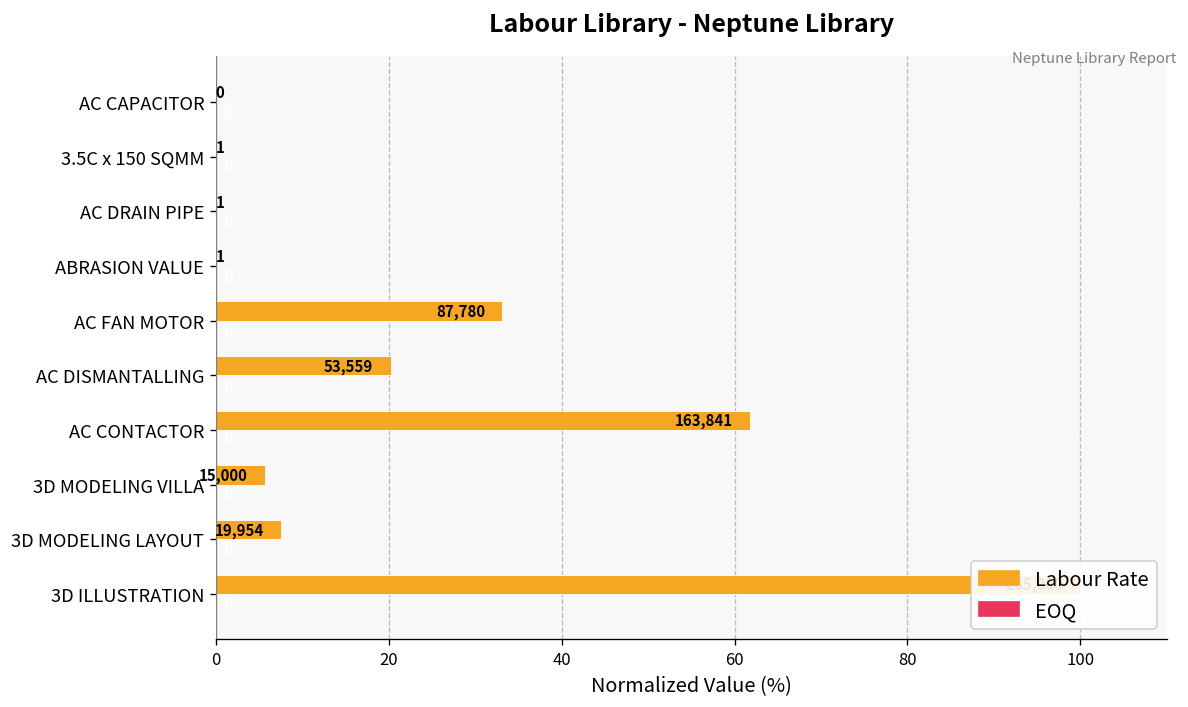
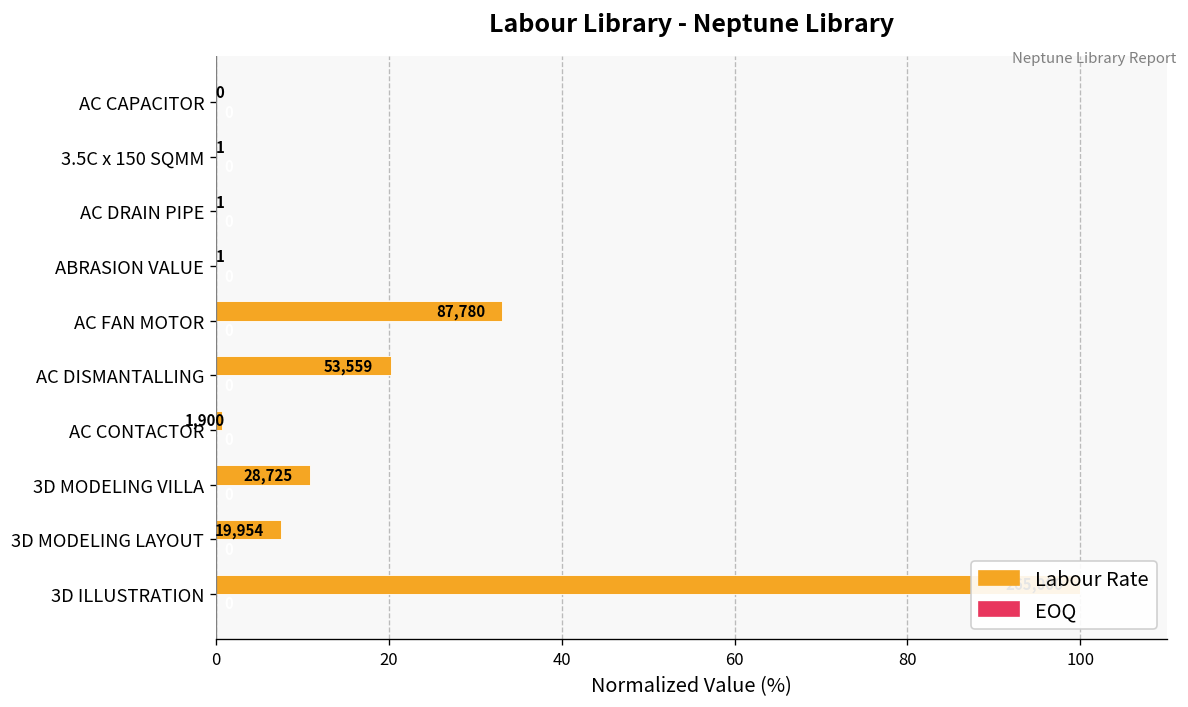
Labour Rate, AC CONTACTOR: 163,841 -> 1,900
Labour Rate, 3D MODELING VILLA: 15,000 -> 28,725
